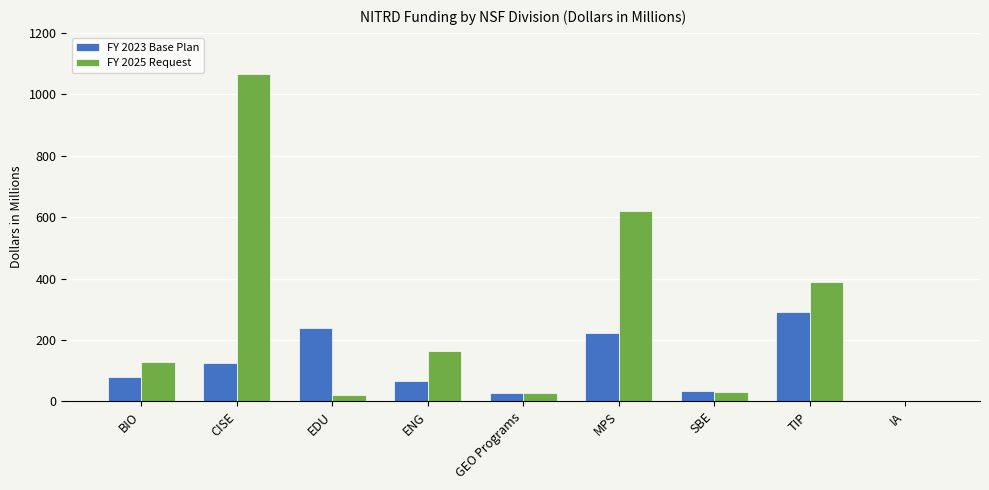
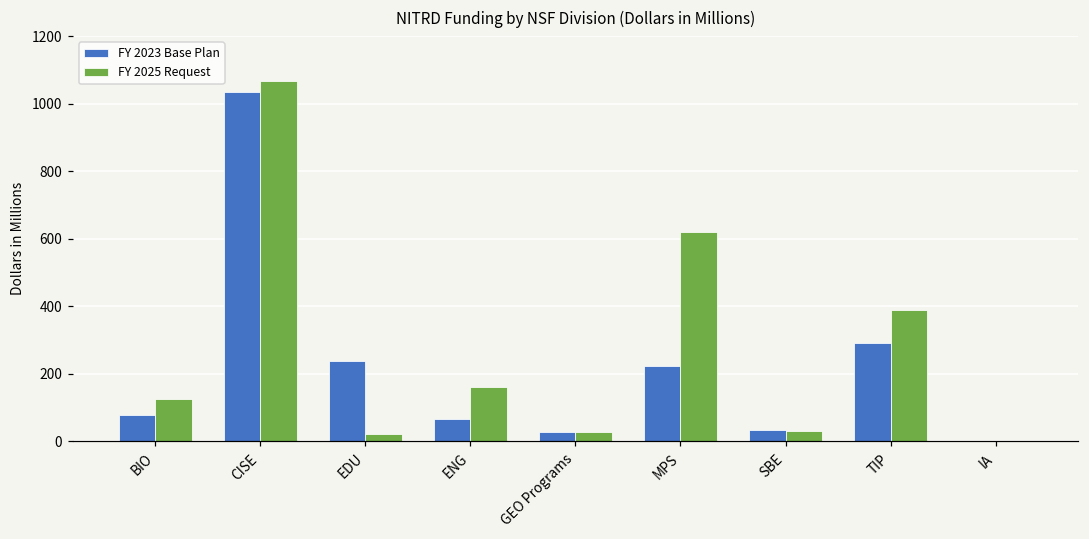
FY 2023 Base Plan, CISE: 130 -> 1040
